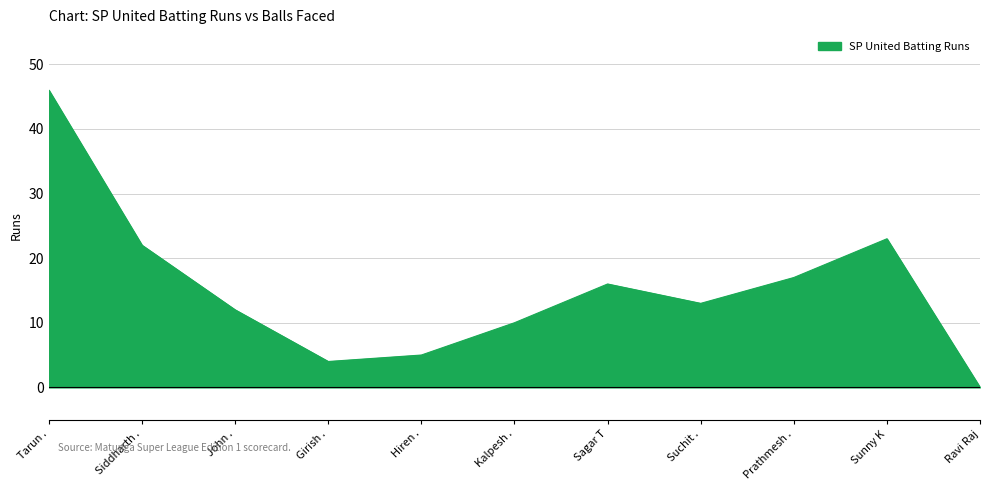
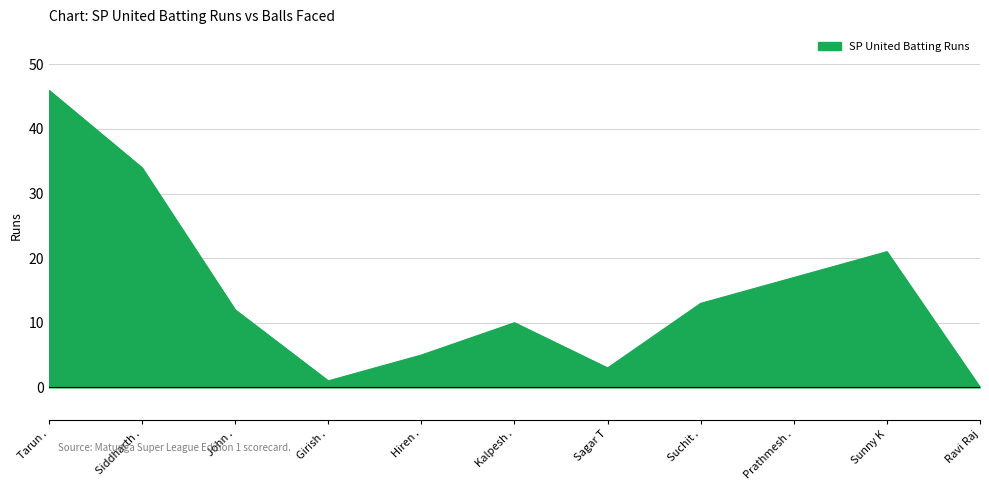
Siddharth .: 22 -> 34
Girish .: 4 -> 1
Sagar T: 16 -> 3
Sunny K: 23 -> 21
